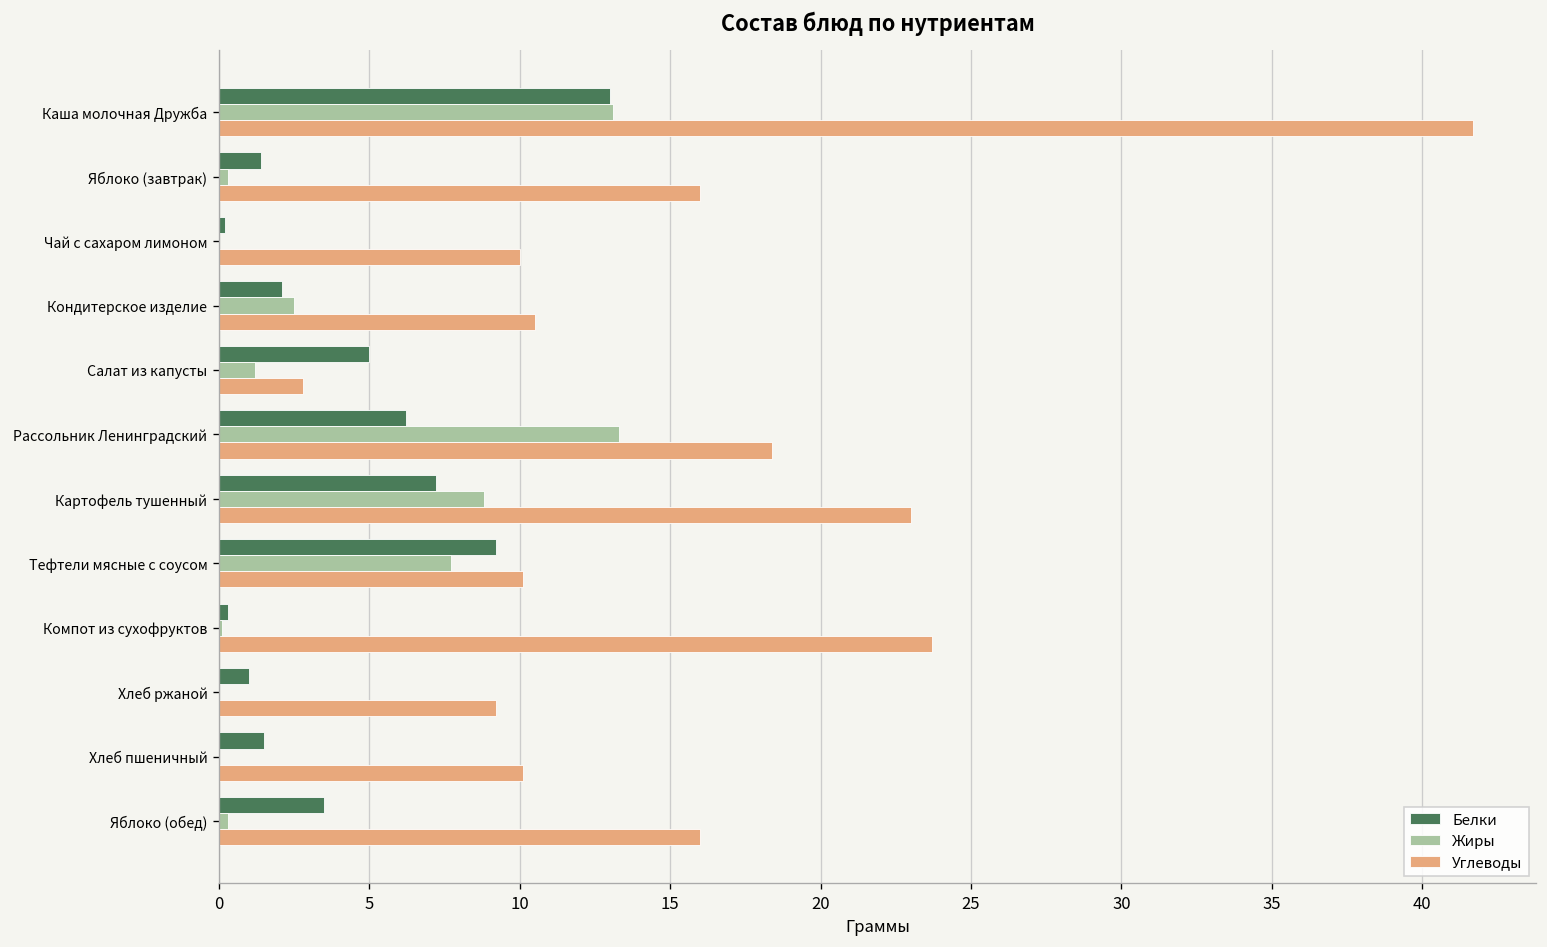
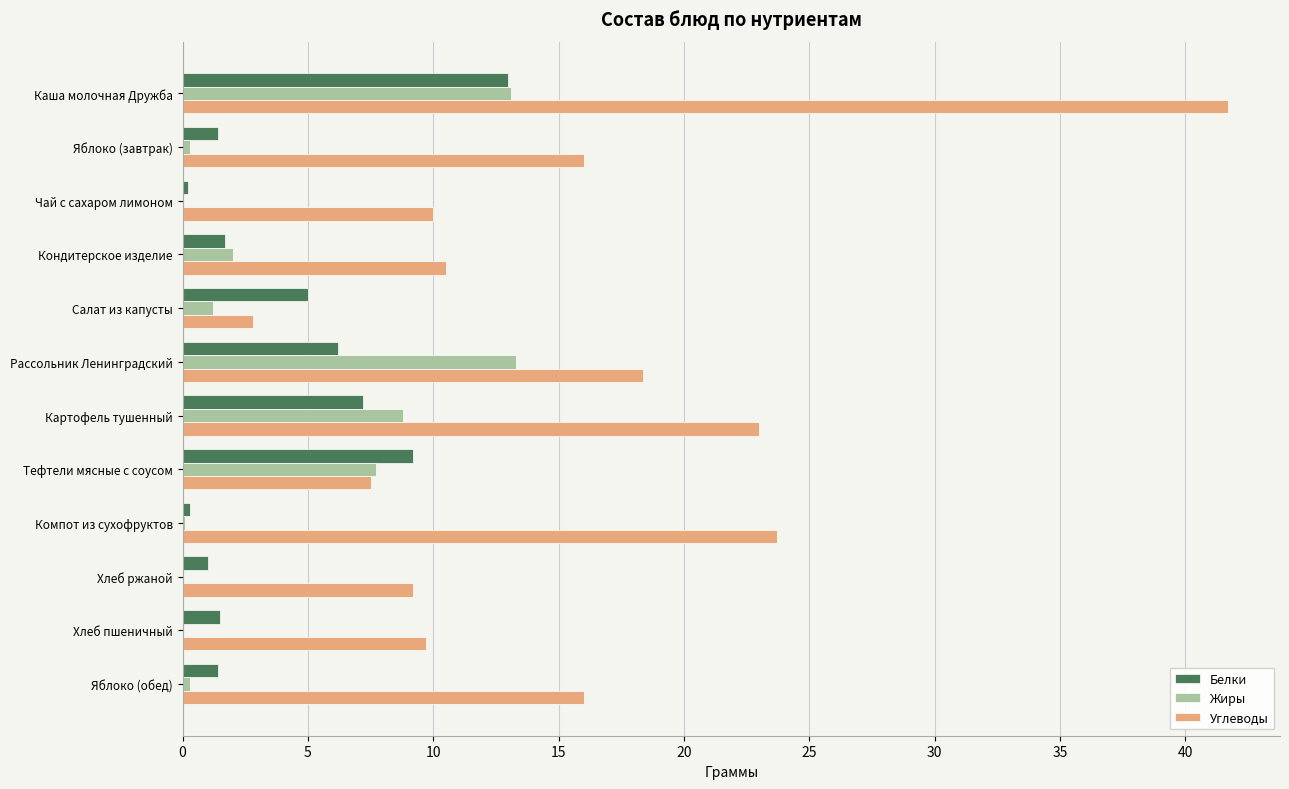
Белки, Кондитерское изделие: 2.1 -> 1.7
Жиры, Кондитерское изделие: 2.5 -> 2.0
Углеводы, Тефтели мясные с соусом: 10.1 -> 7.5
Углеводы, Хлеб пшеничный: 10.1 -> 9.7
Белки, Яблоко (обед): 3.5 -> 1.4
